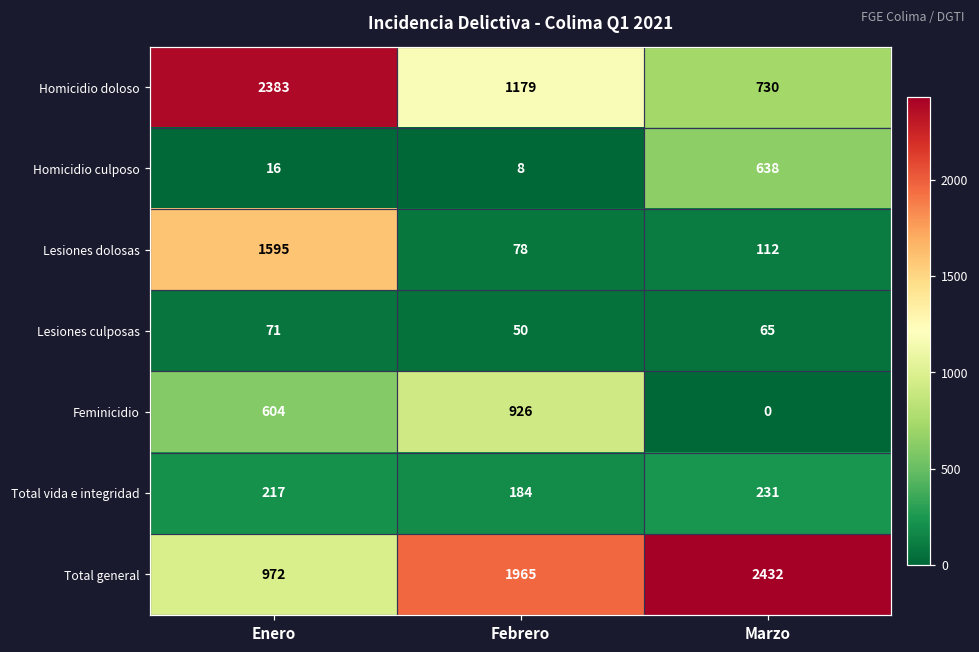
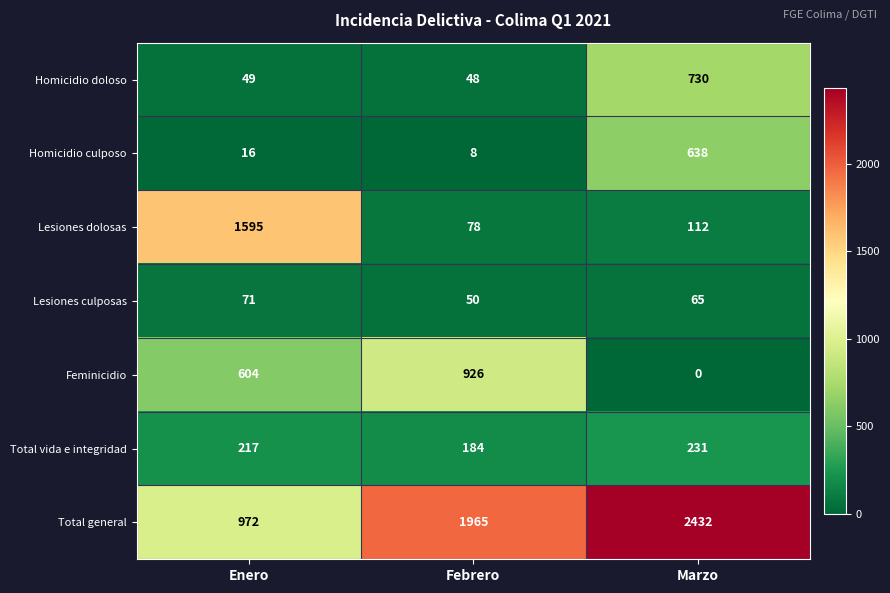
Homicidio doloso, Enero: 2383 -> 49
Homicidio doloso, Febrero: 1179 -> 48
